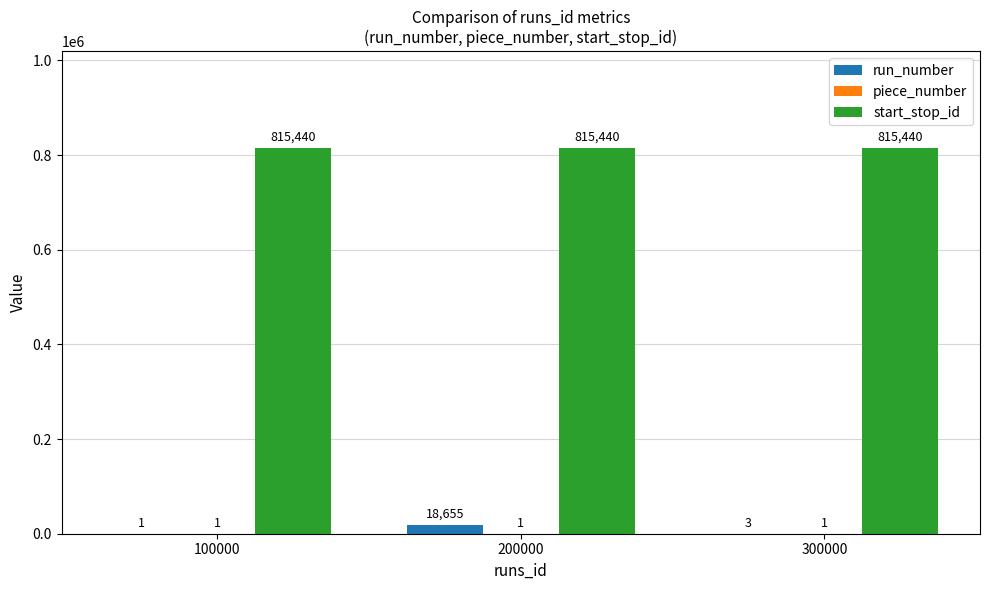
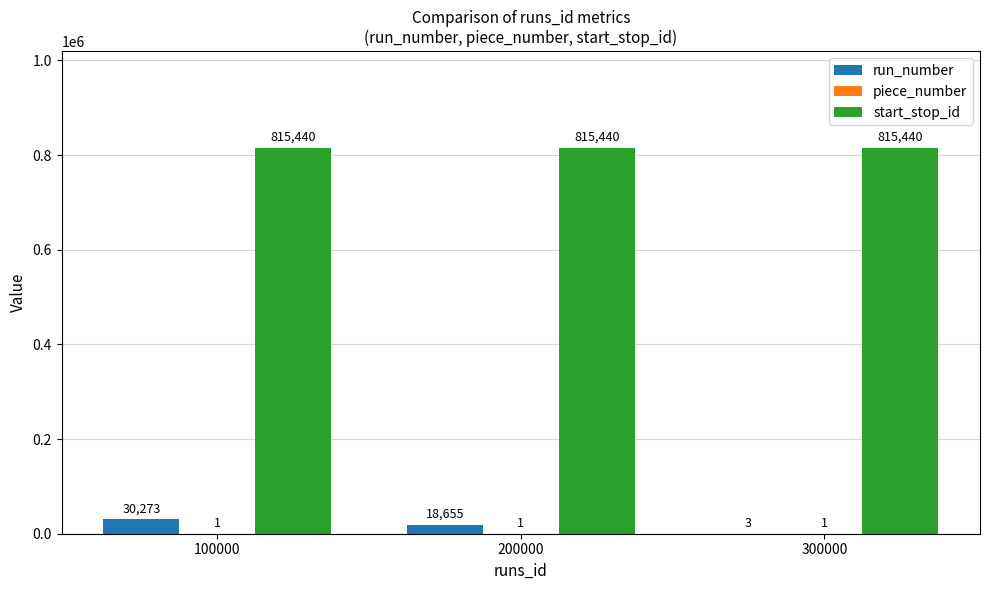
run_number, 100000: 1 -> 30,273
